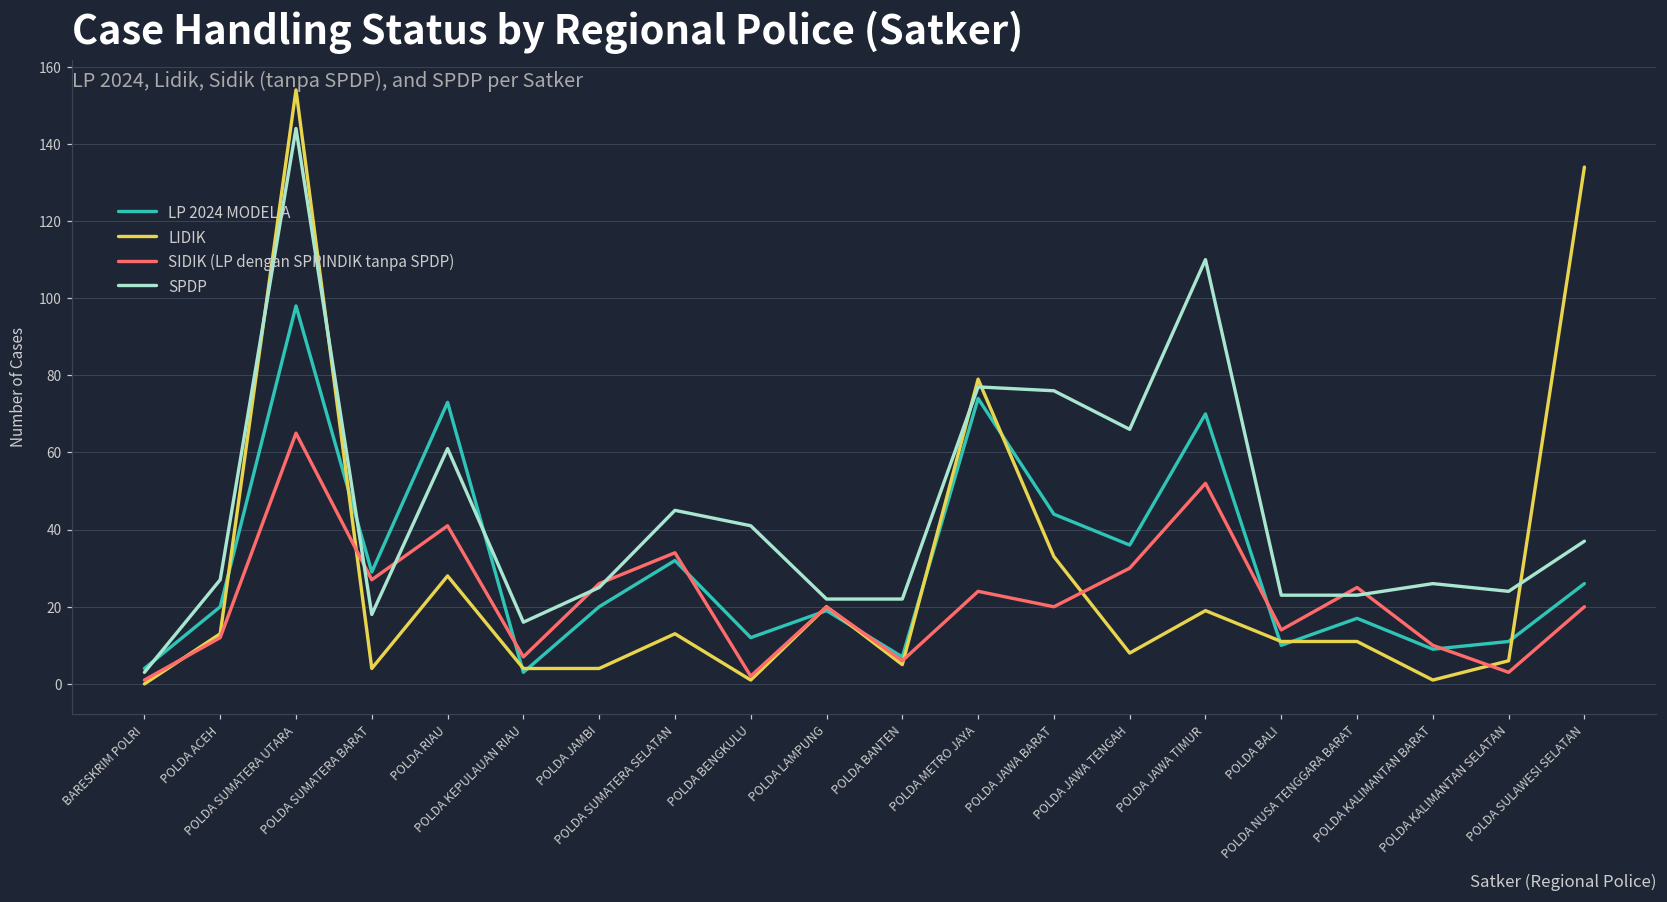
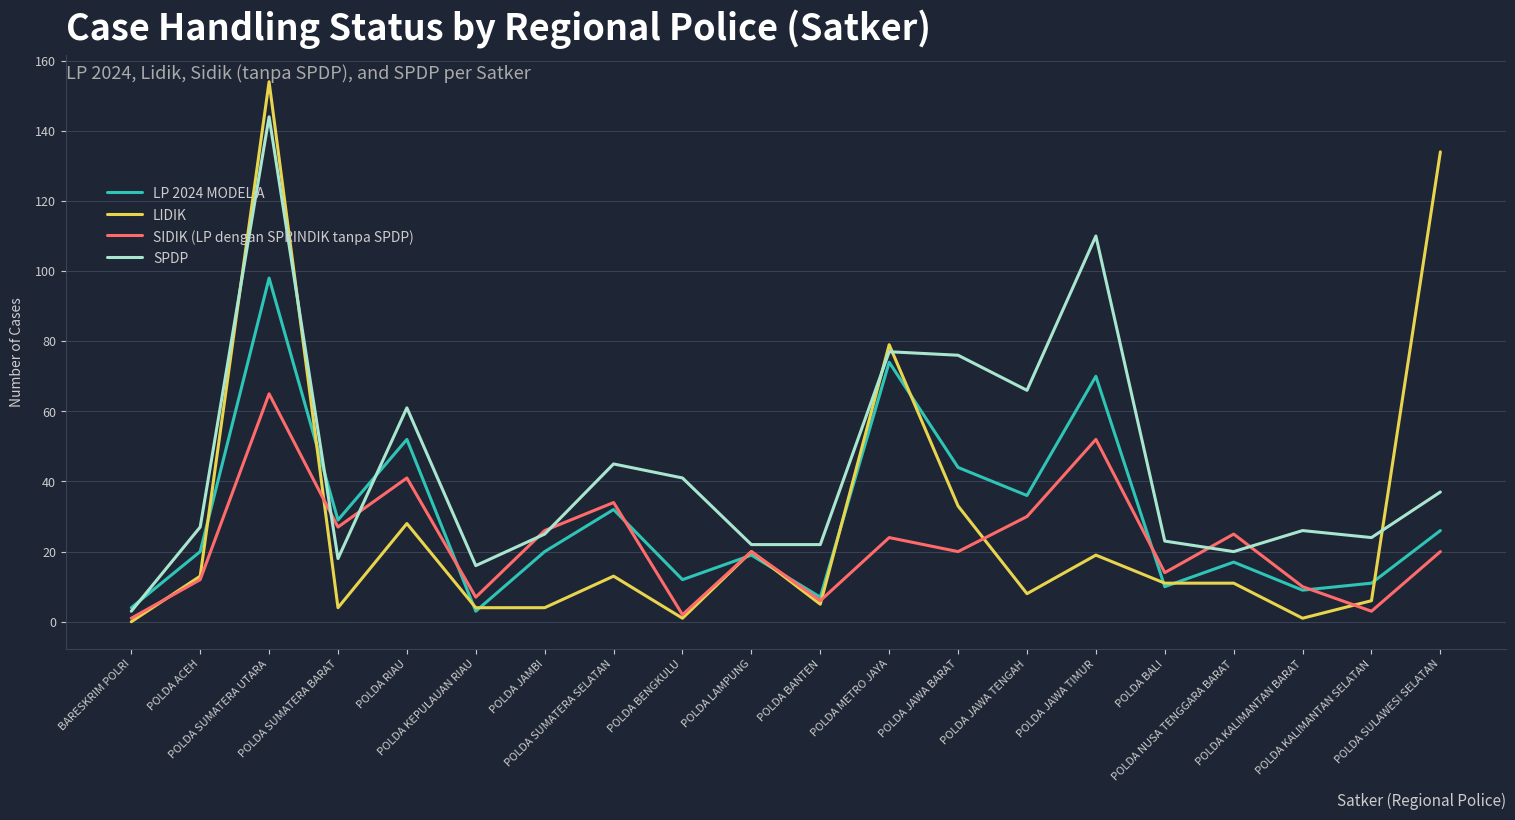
LP 2024 MODEL A, POLDA RIAU: 73 -> 52
SPDP, POLDA NUSA TENGGARA BARAT: 23 -> 20
